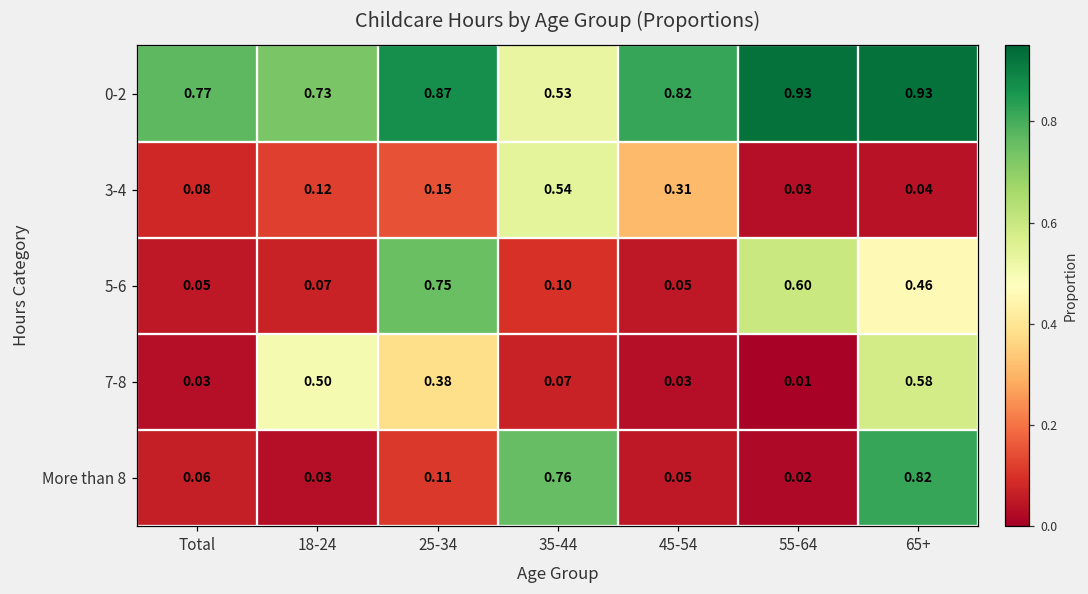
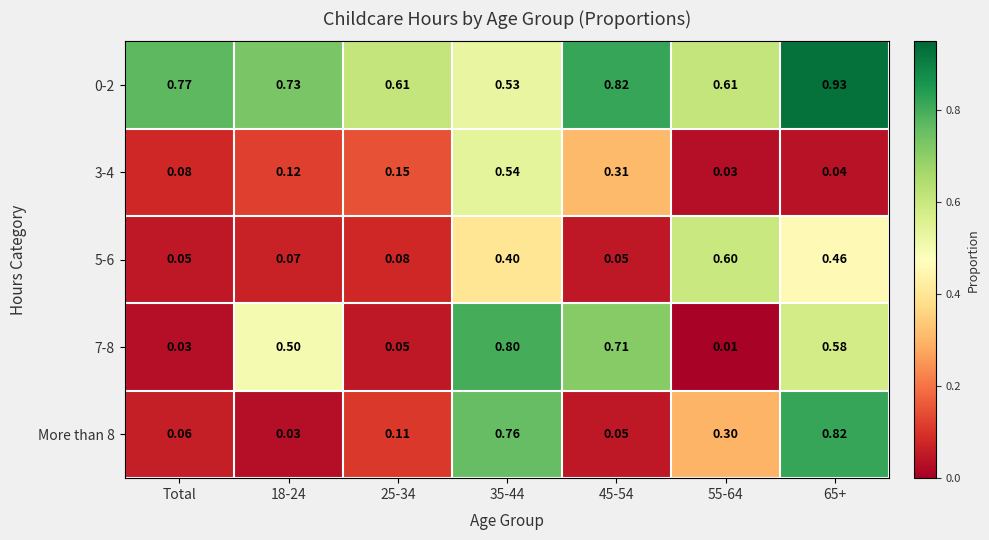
0-2, 25-34: 0.87 -> 0.61
0-2, 55-64: 0.93 -> 0.61
5-6, 25-34: 0.75 -> 0.08
5-6, 35-44: 0.10 -> 0.40
7-8, 25-34: 0.38 -> 0.05
7-8, 35-44: 0.07 -> 0.80
7-8, 45-54: 0.03 -> 0.71
More than 8, 55-64: 0.02 -> 0.30
